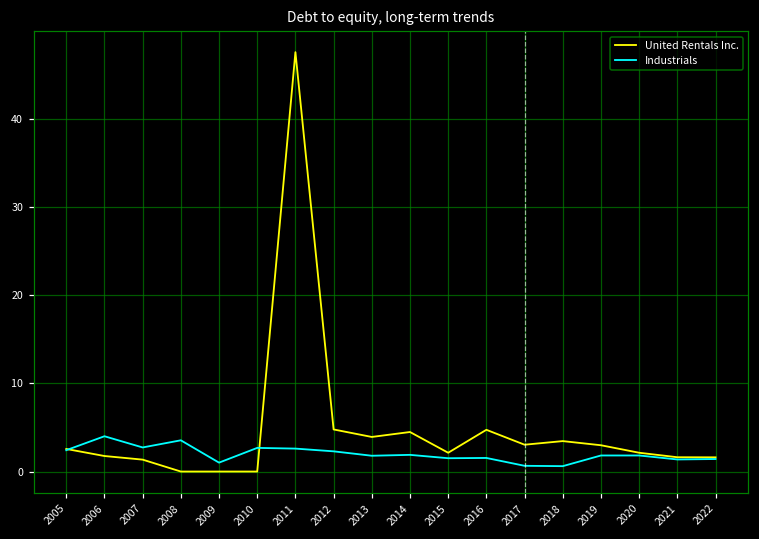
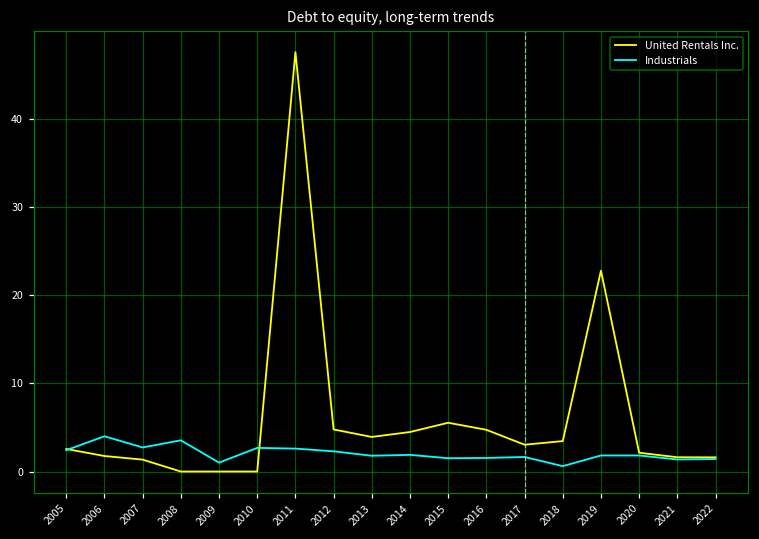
United Rentals Inc., 2015: 2 -> 6
Industrials, 2017: 1 -> 2
United Rentals Inc., 2019: 3 -> 23
